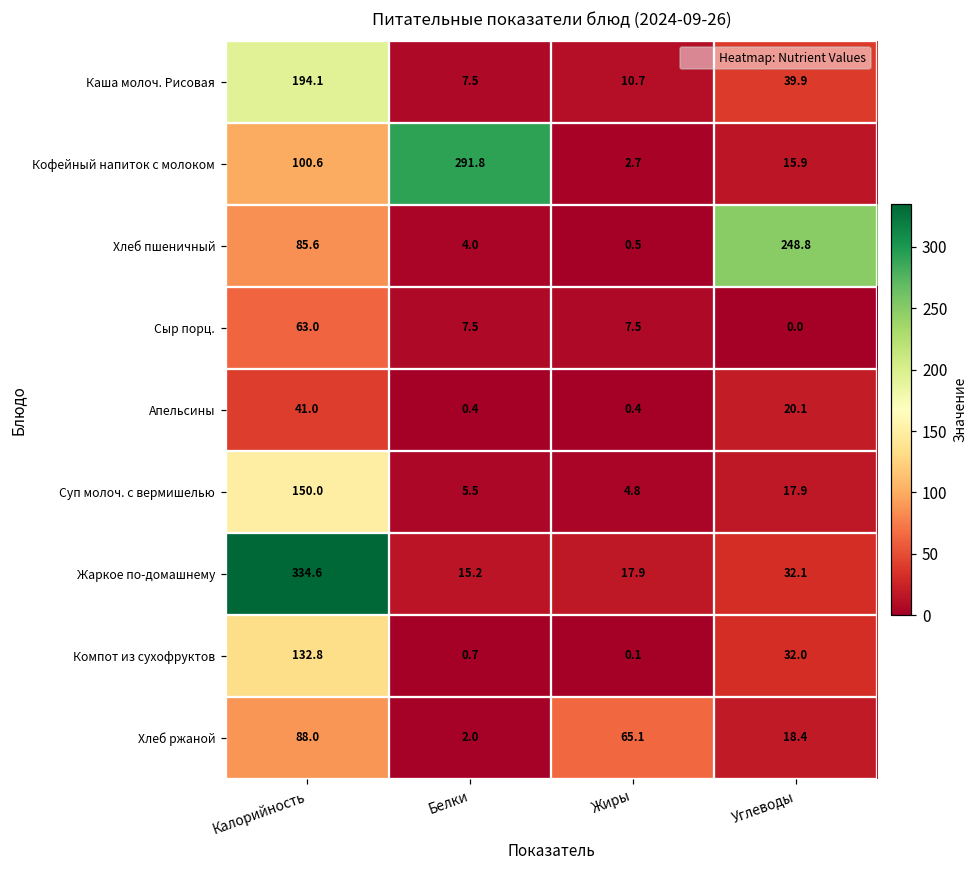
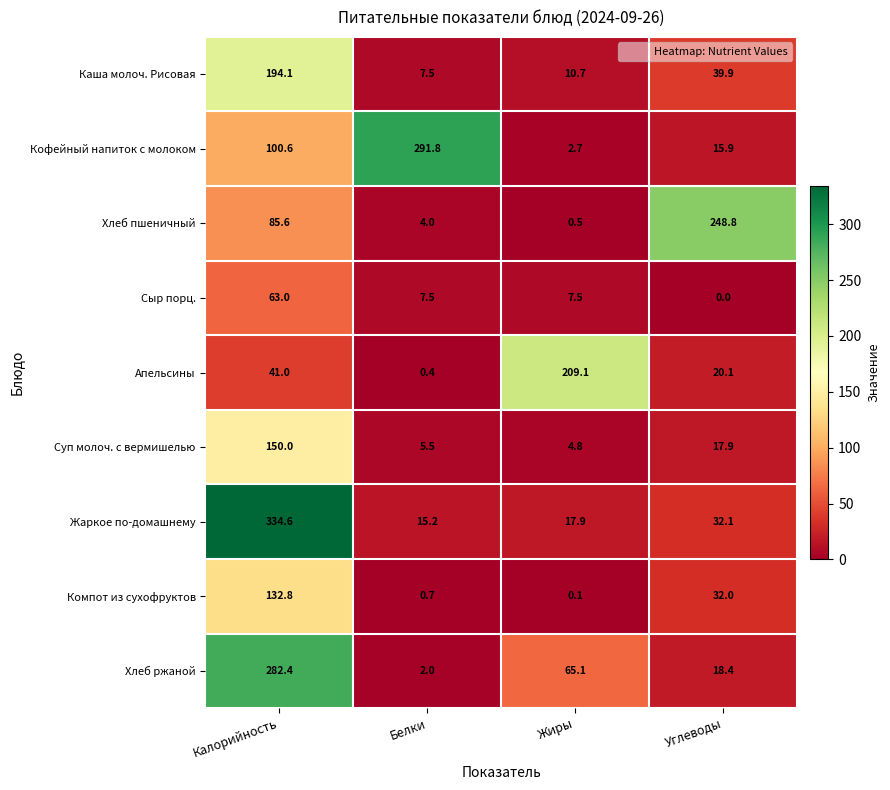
Апельсины, Жиры: 0.4 -> 209.1
Хлеб ржаной, Калорийность: 88.0 -> 282.4
